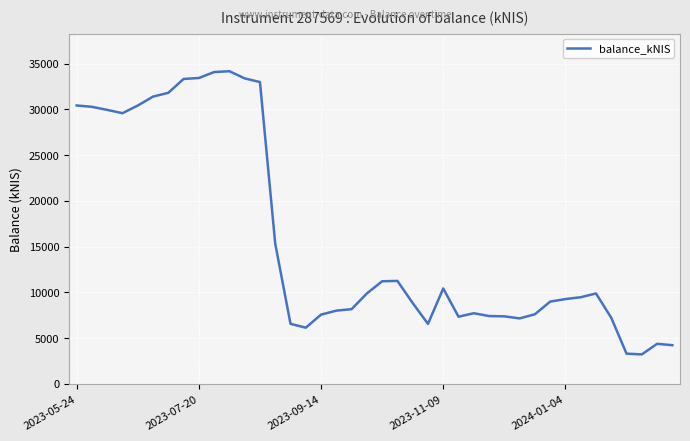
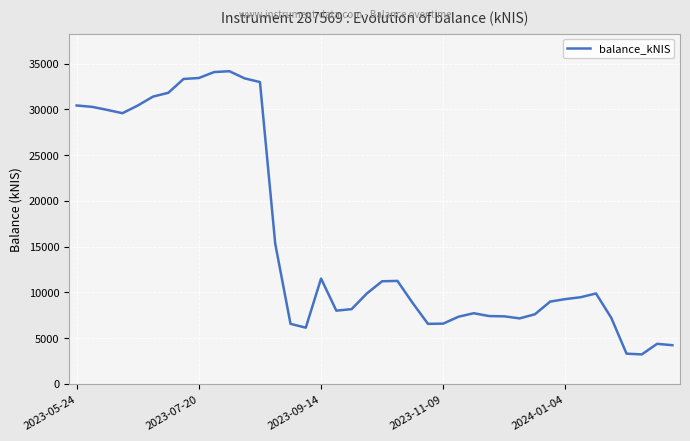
2023-09-14: 8000 -> 12000
2023-11-09: 10000 -> 7000
